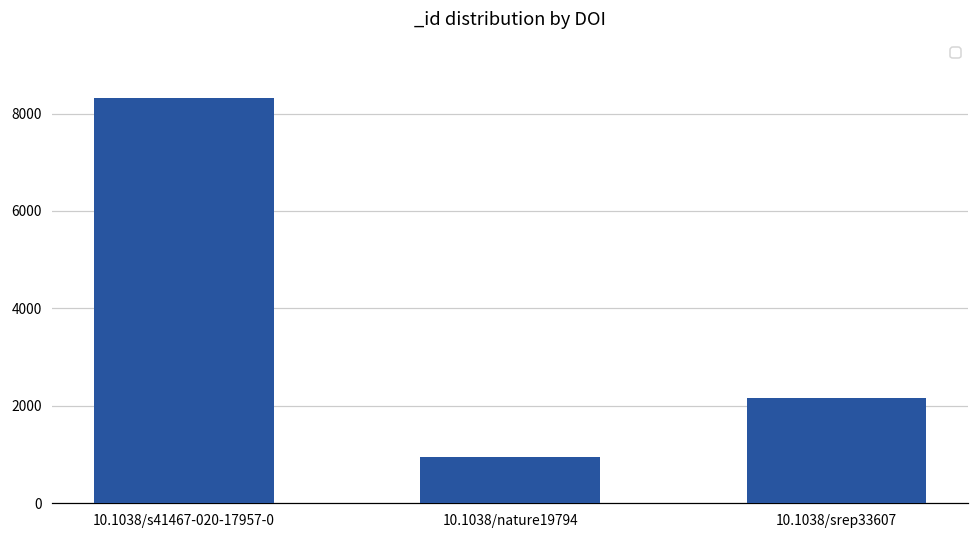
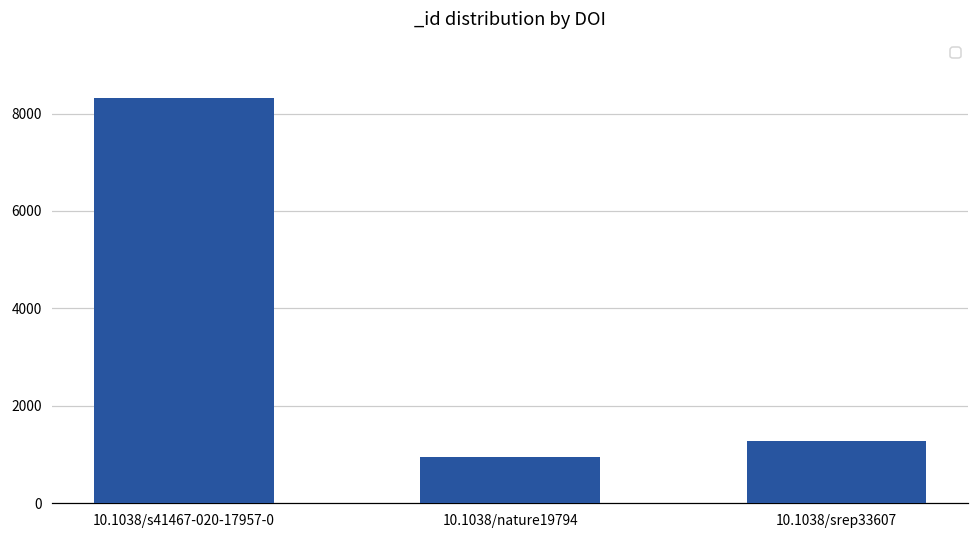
10.1038/srep33607: 2200 -> 1300
